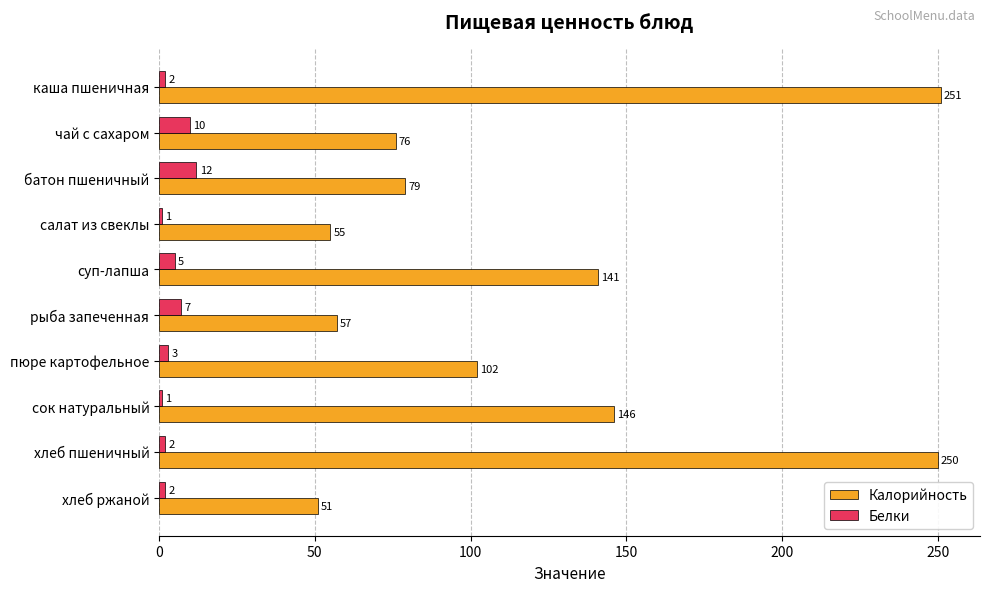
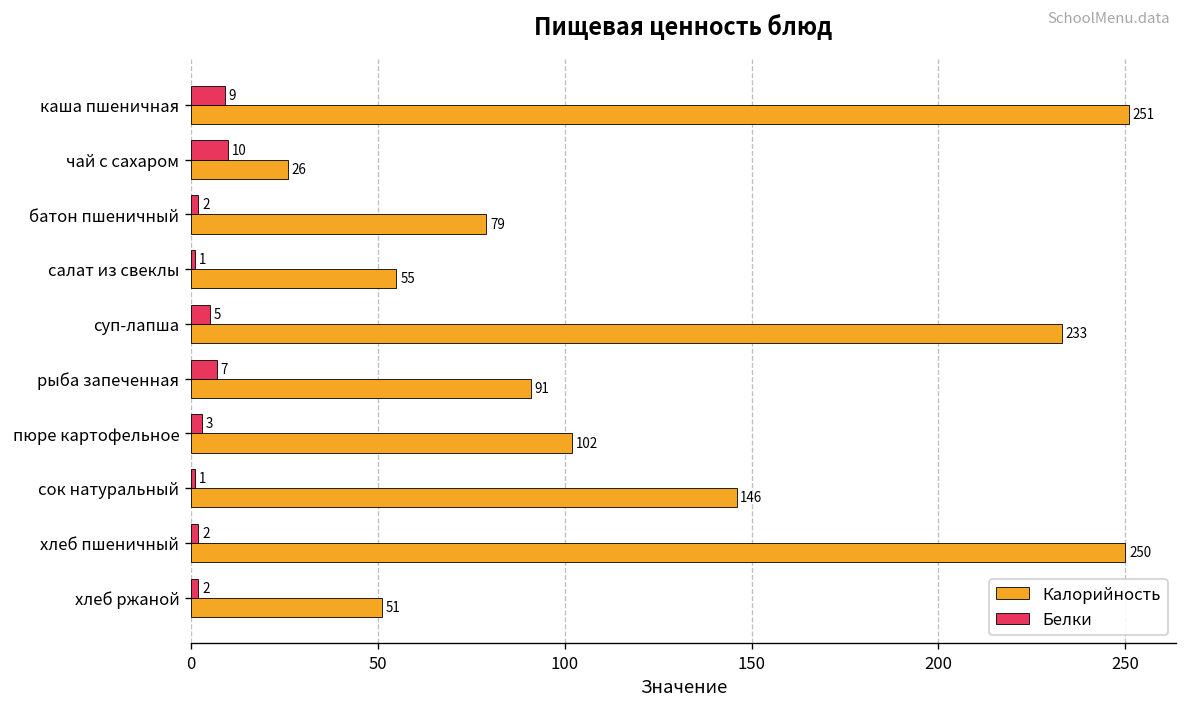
Белки, каша пшеничная: 2 -> 9
Калорийность, чай с сахаром: 76 -> 26
Белки, батон пшеничный: 12 -> 2
Калорийность, суп-лапша: 141 -> 233
Калорийность, рыба запеченная: 57 -> 91
